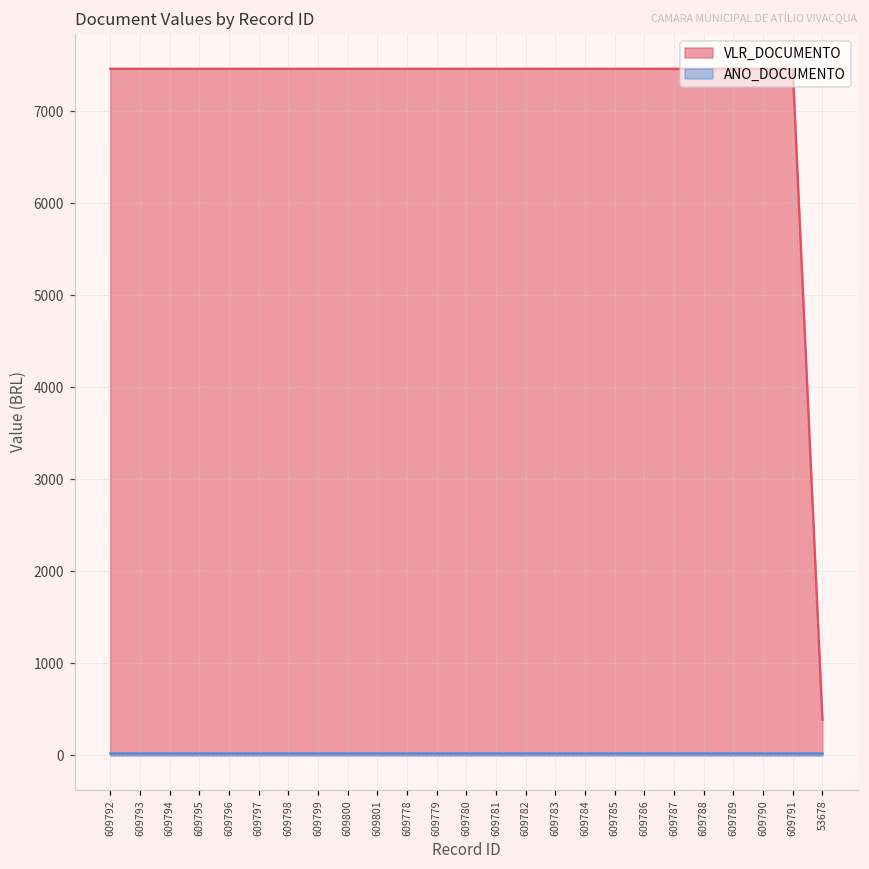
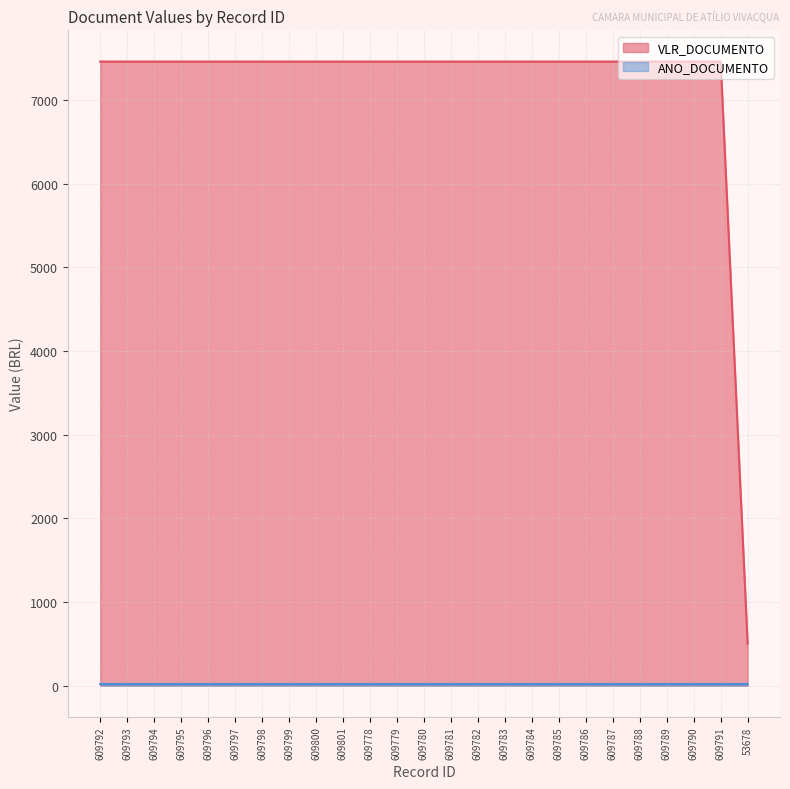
VLR_DOCUMENTO, 53678: 400 -> 500
